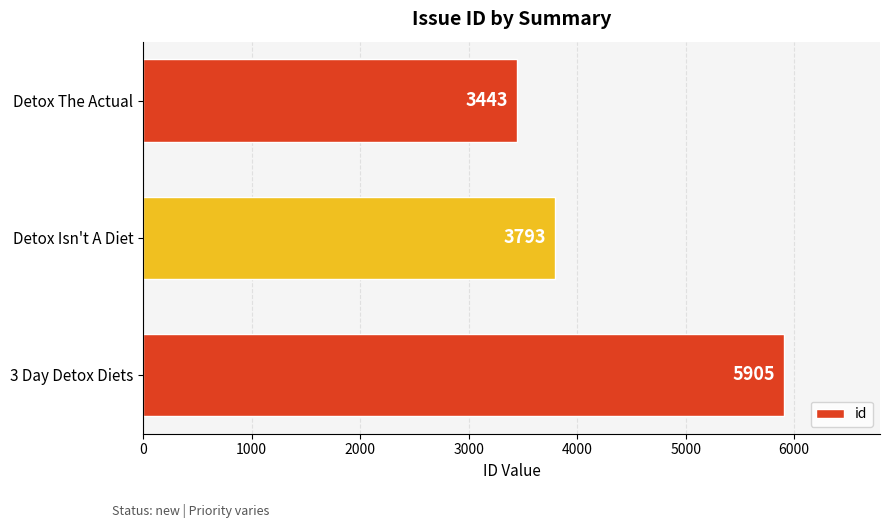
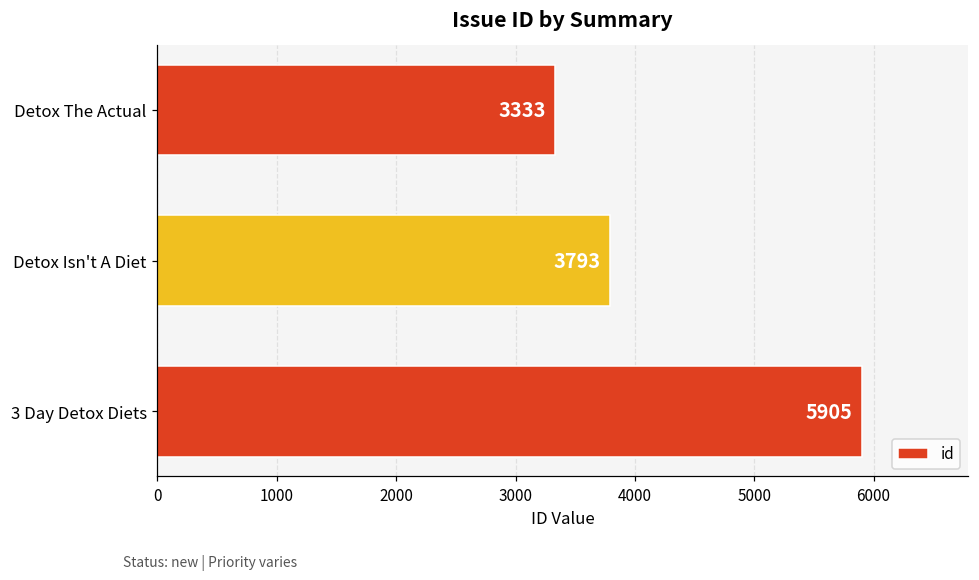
Detox The Actual: 3443 -> 3333
